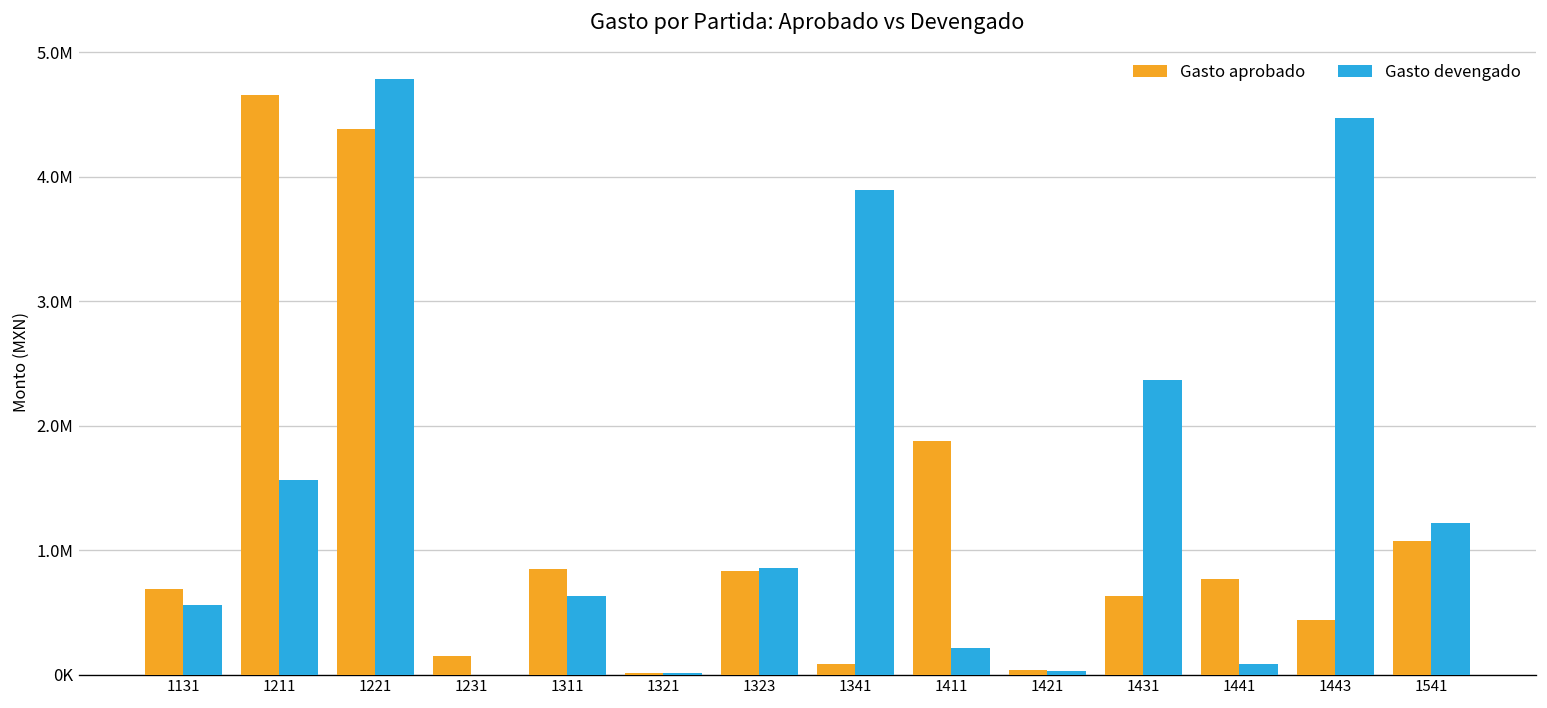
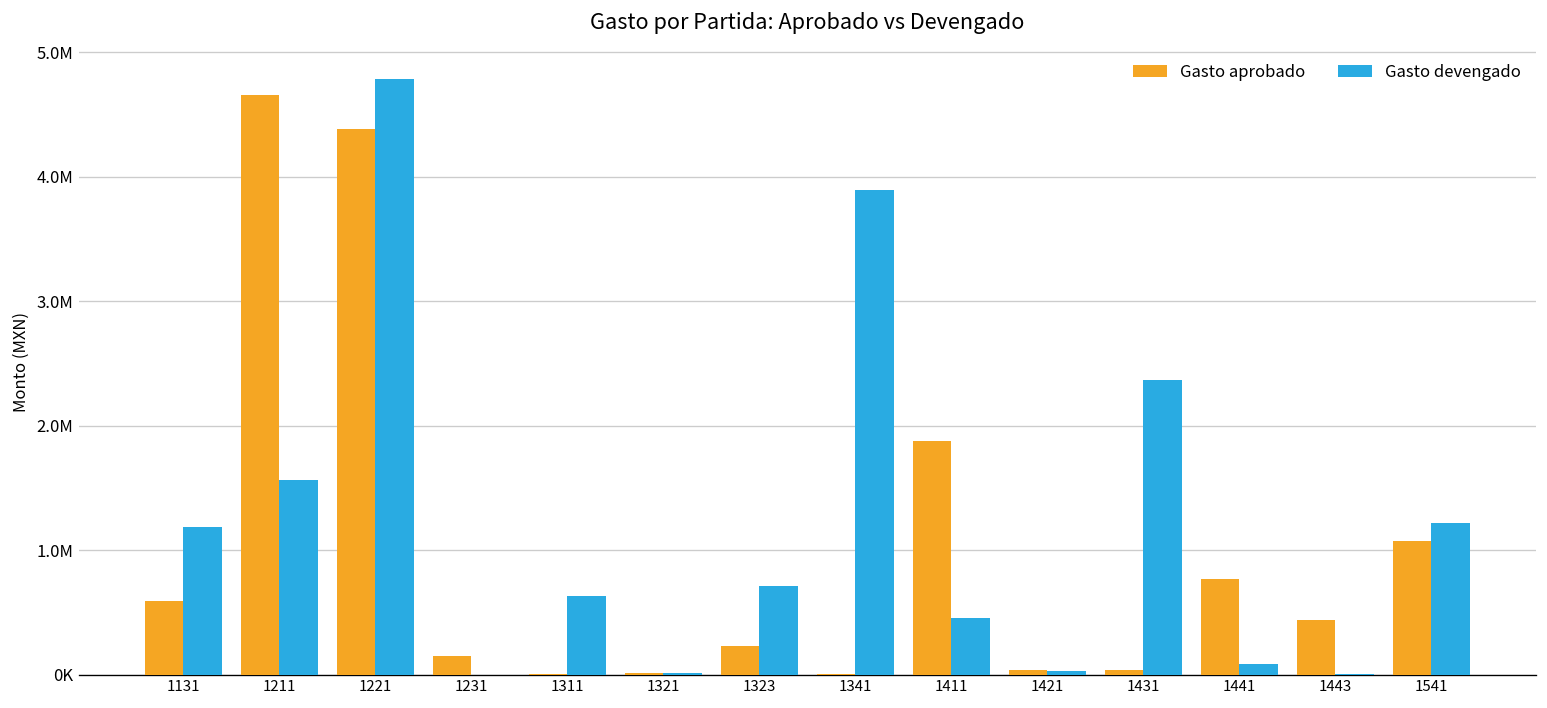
Gasto aprobado, 1131: 690000 -> 590000
Gasto devengado, 1131: 560000 -> 1190000
Gasto aprobado, 1311: 850000 -> 0
Gasto aprobado, 1323: 830000 -> 230000
Gasto devengado, 1323: 850000 -> 710000
Gasto aprobado, 1341: 90000 -> 0
Gasto devengado, 1411: 210000 -> 460000
Gasto aprobado, 1431: 630000 -> 40000
Gasto devengado, 1443: 4470000 -> 0
